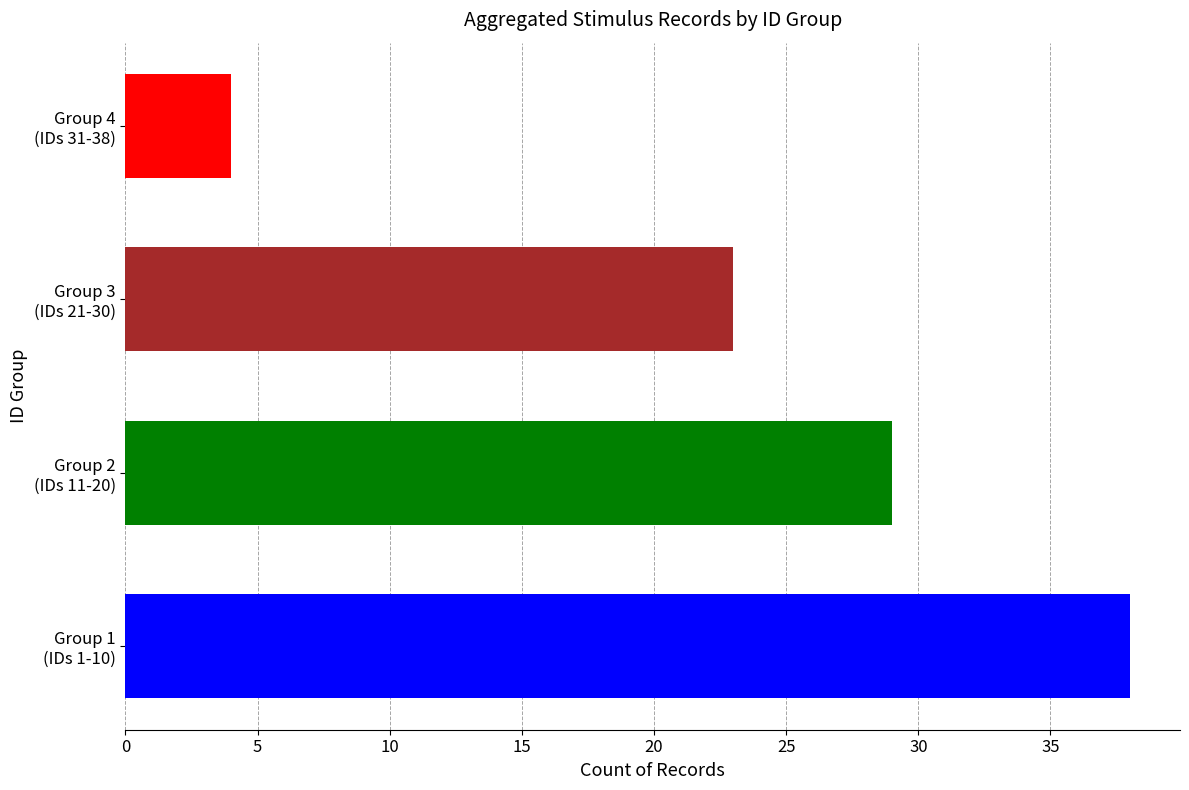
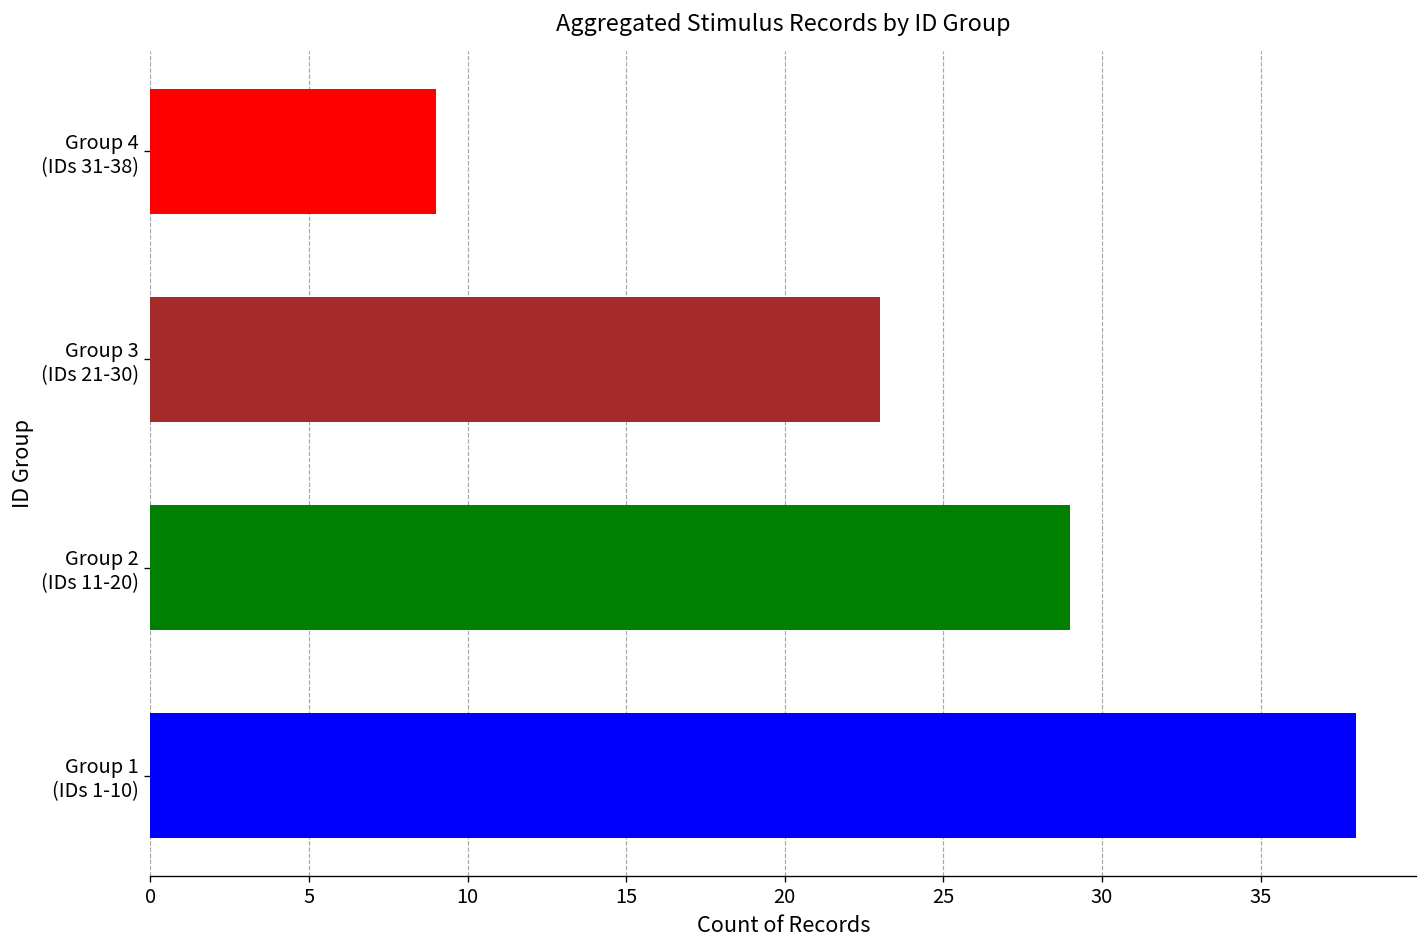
Group 4 (IDs 31-38): 4 -> 9
